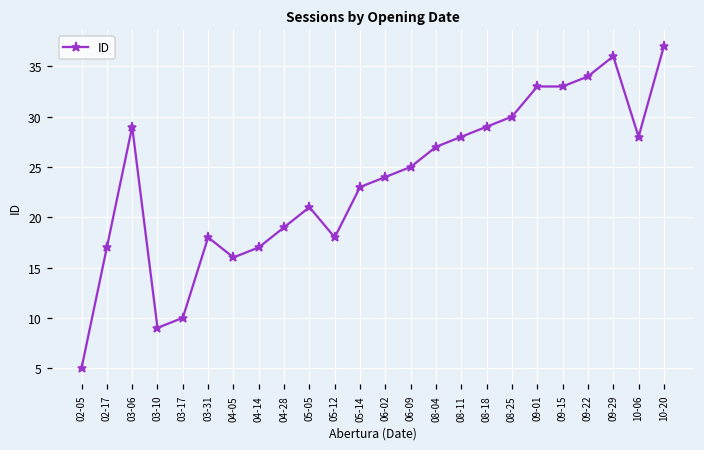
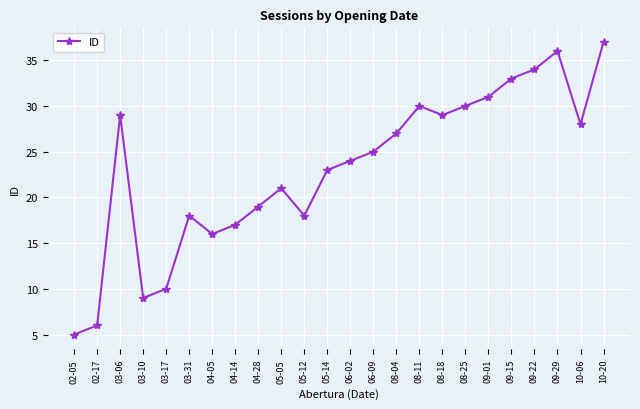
02-17: 17 -> 6
08-11: 28 -> 30
09-01: 33 -> 31
